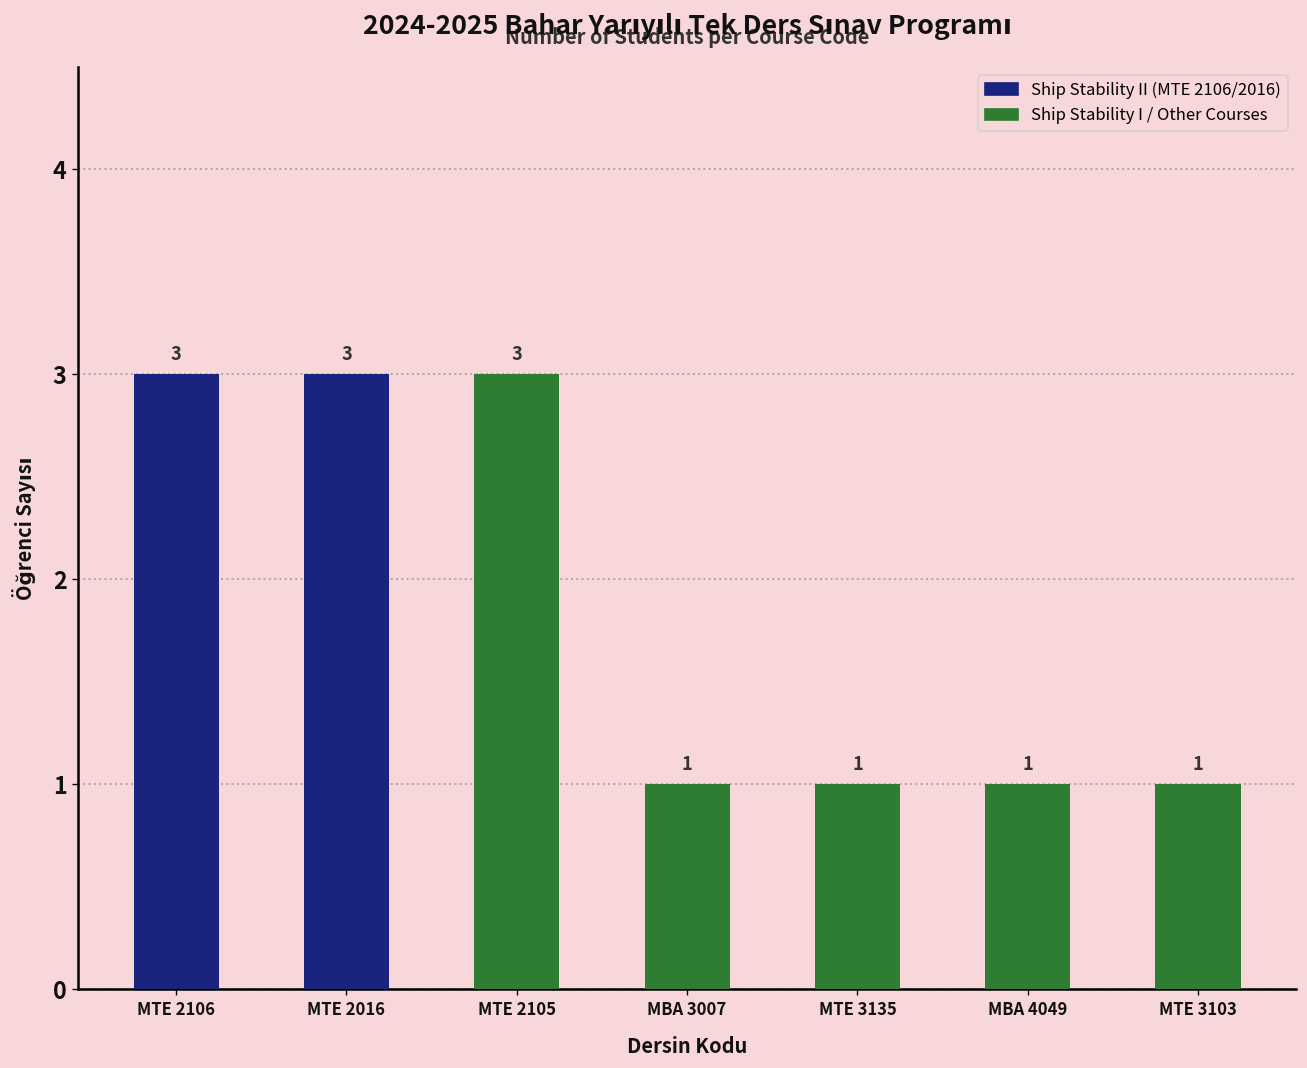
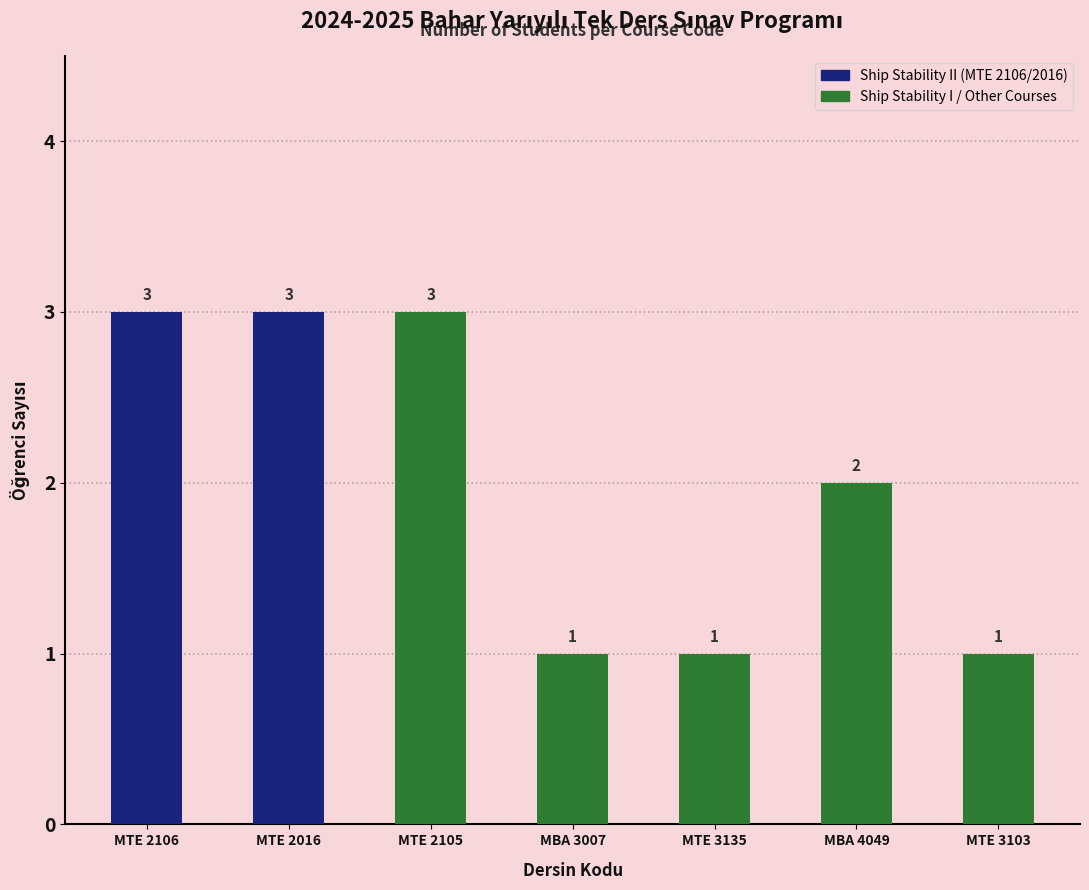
MBA 4049: 1 -> 2
